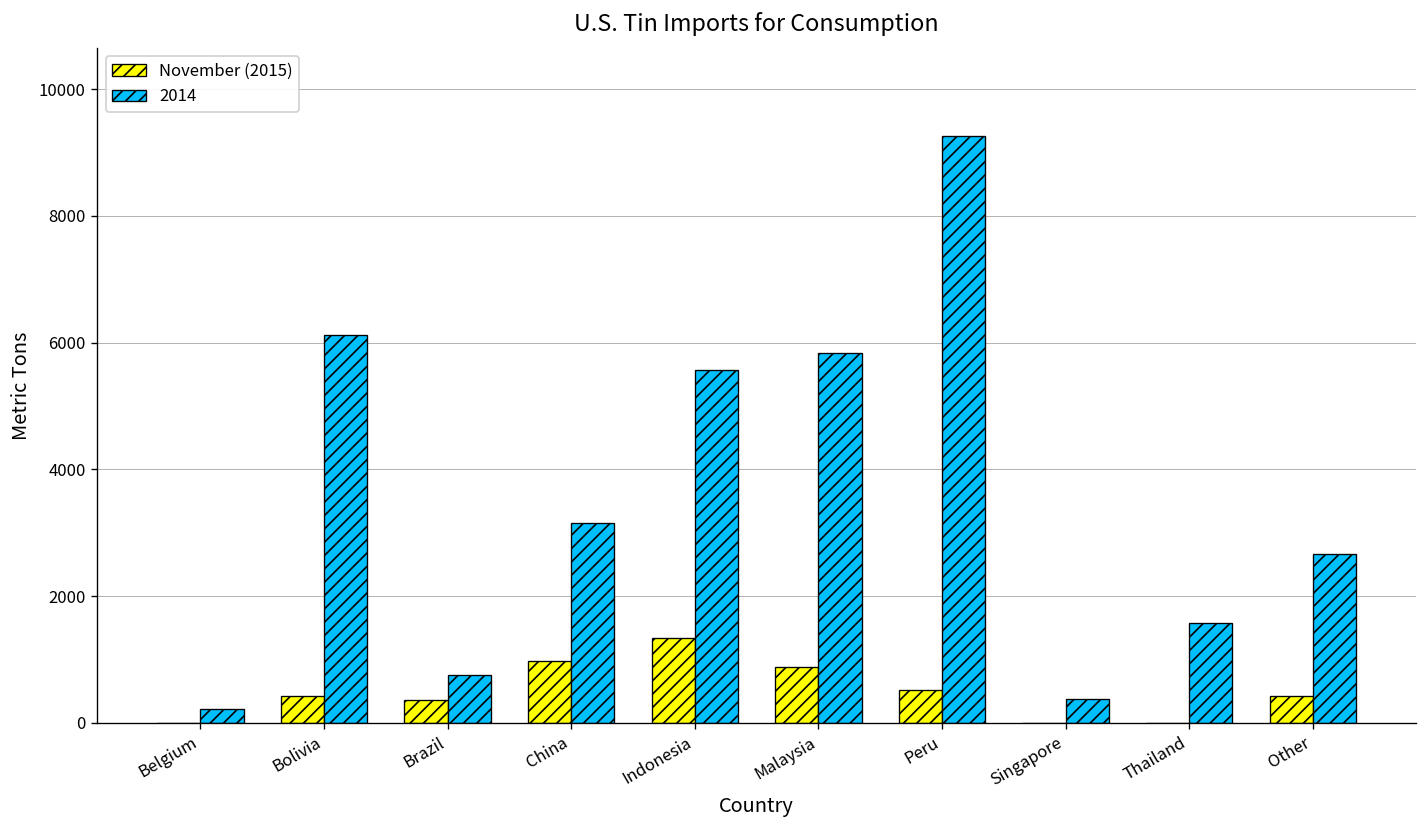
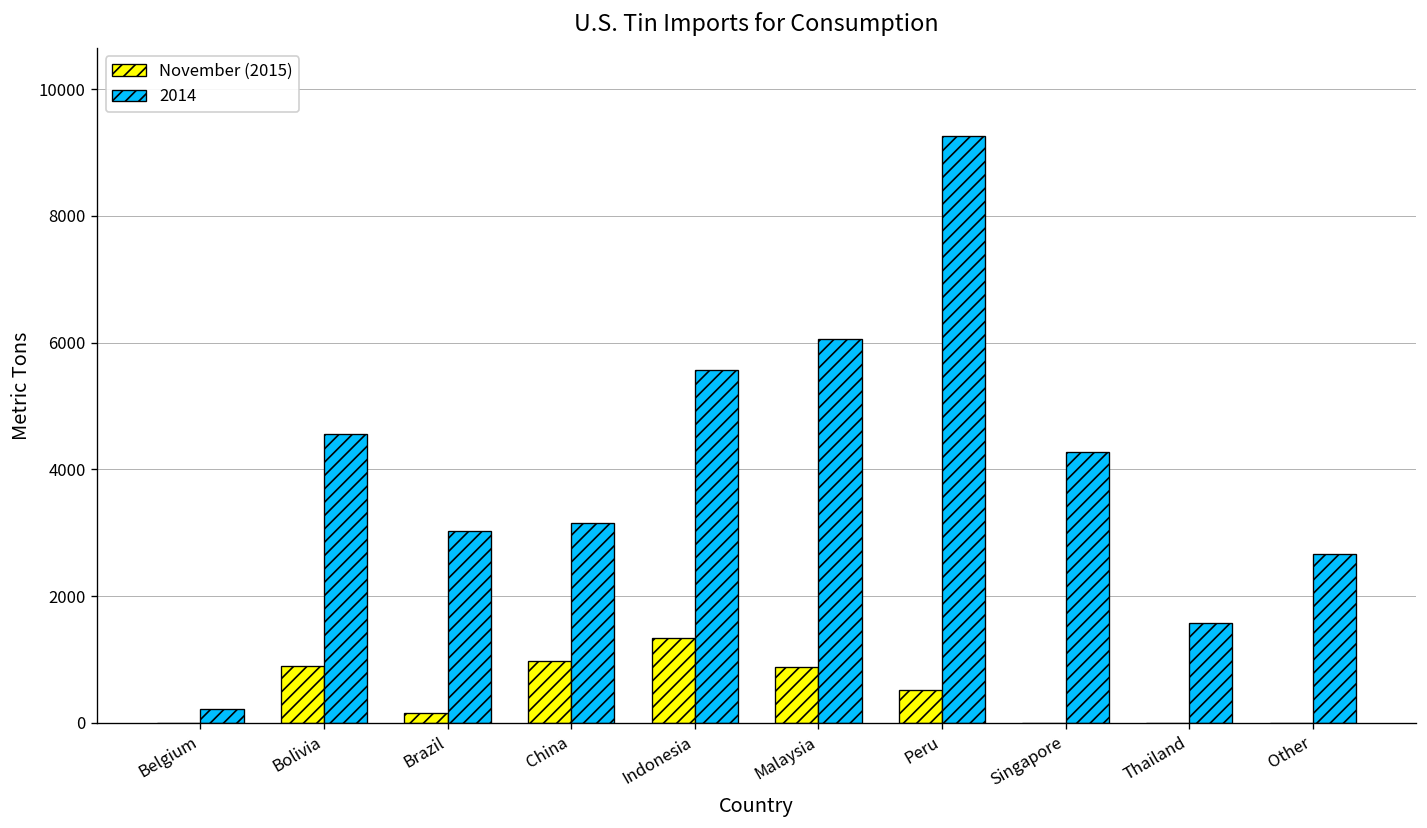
November (2015), Bolivia: 400 -> 900
2014, Bolivia: 6100 -> 4600
November (2015), Brazil: 400 -> 200
2014, Brazil: 800 -> 3000
2014, Malaysia: 5800 -> 6100
2014, Singapore: 400 -> 4300
November (2015), Other: 400 -> 0
